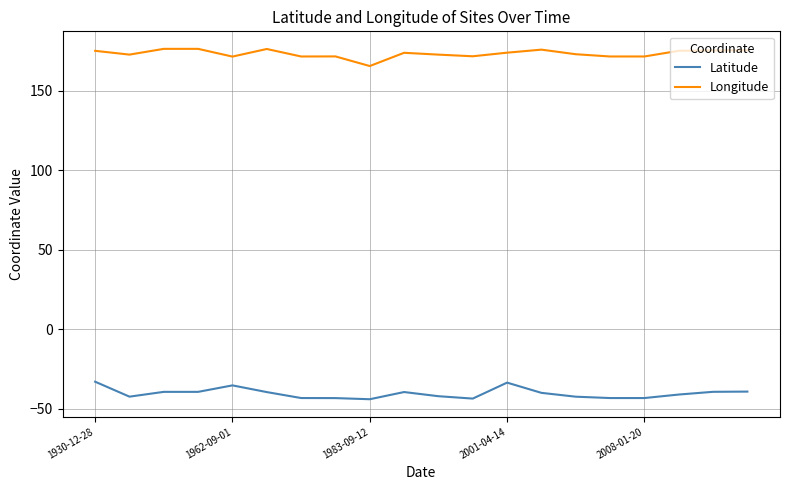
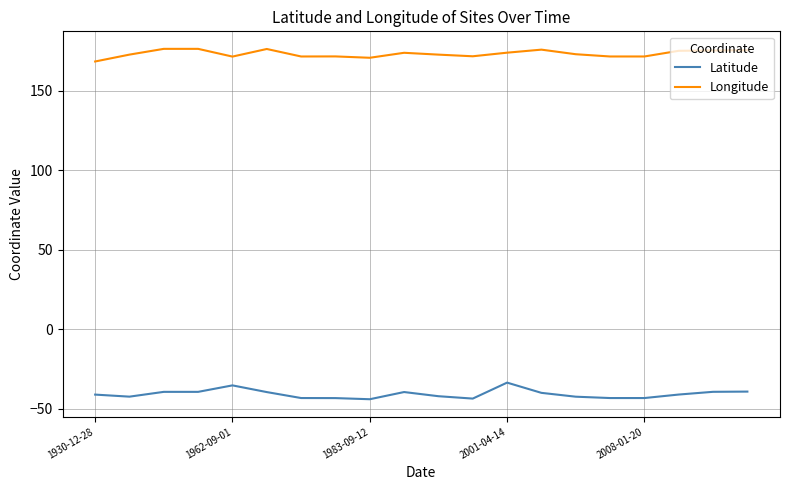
Latitude, 1930-12-28: -33 -> -41
Longitude, 1930-12-28: 175 -> 169
Longitude, 1983-09-12: 166 -> 171
